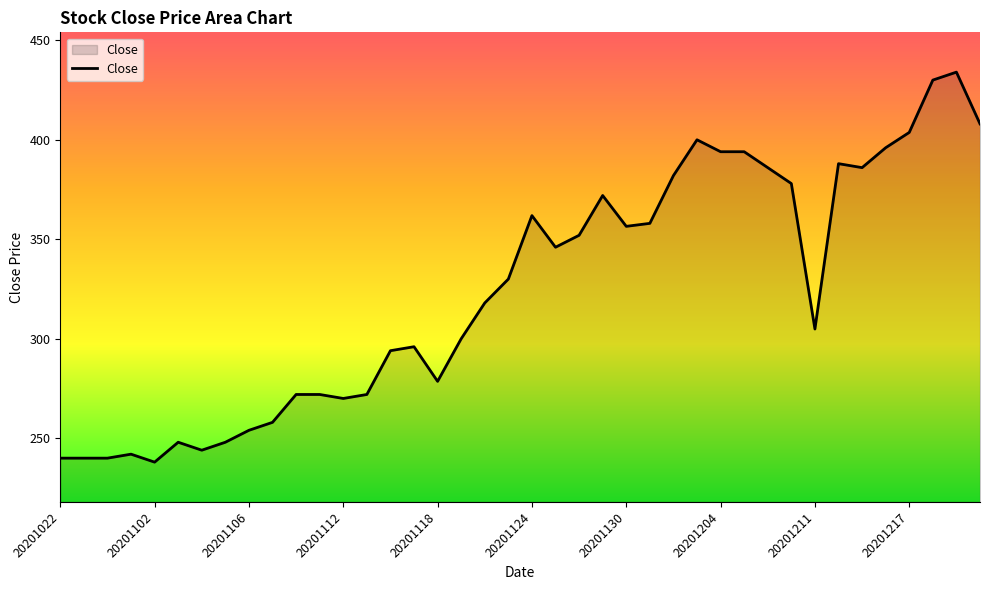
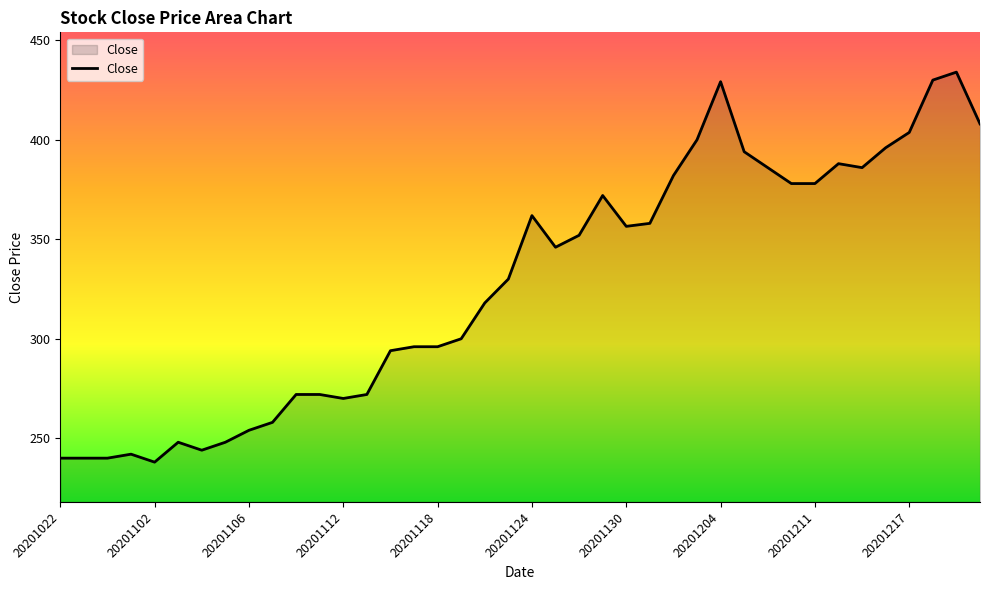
20201118: 279 -> 296
20201204: 394 -> 429
20201211: 305 -> 378
